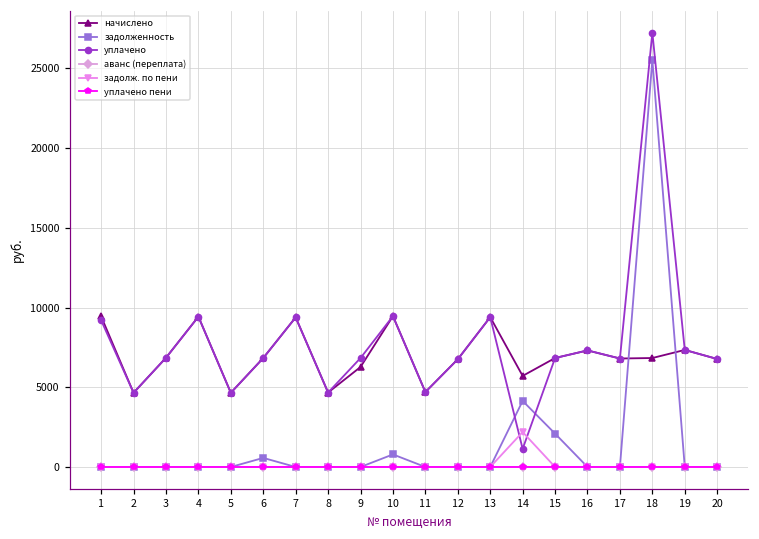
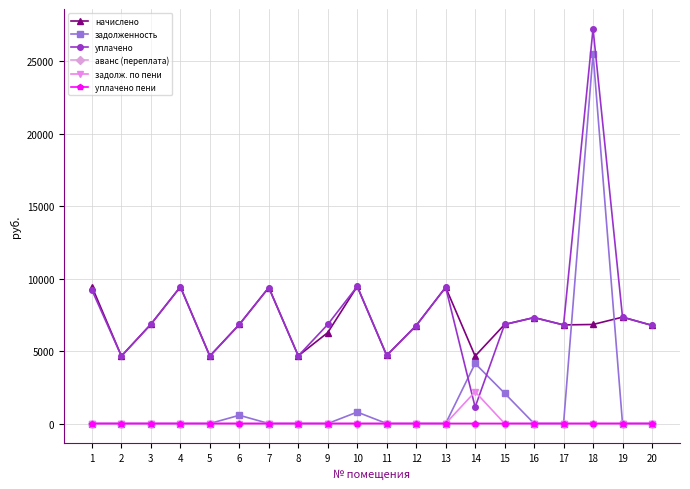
начислено, 14: 5700 -> 4700
